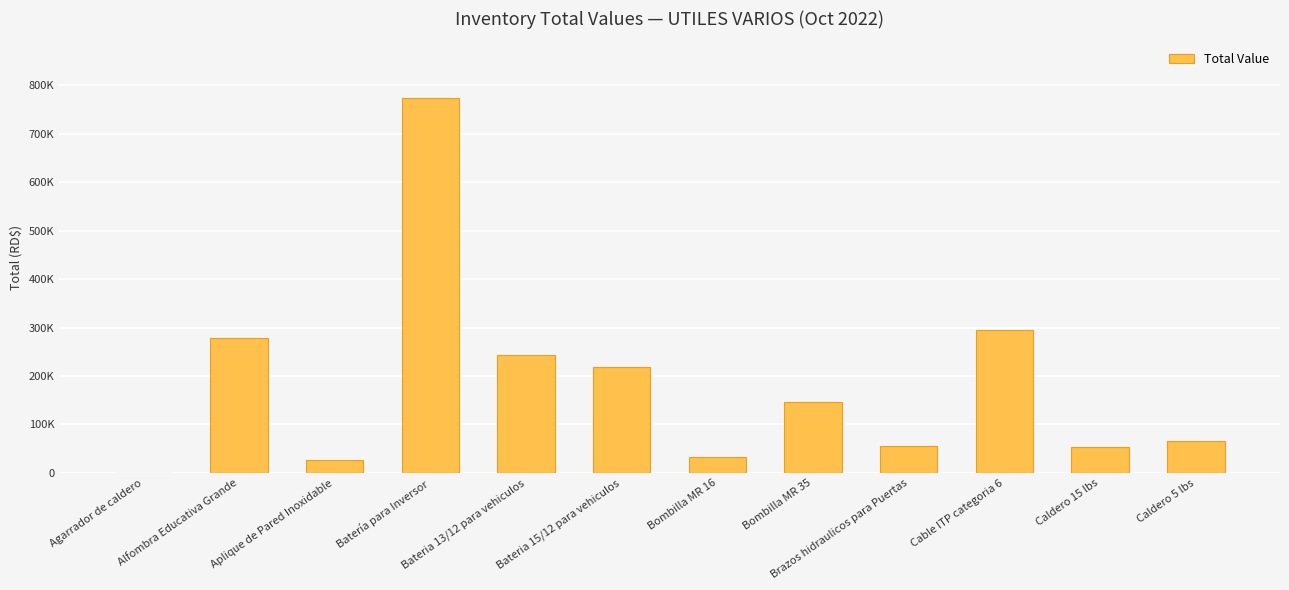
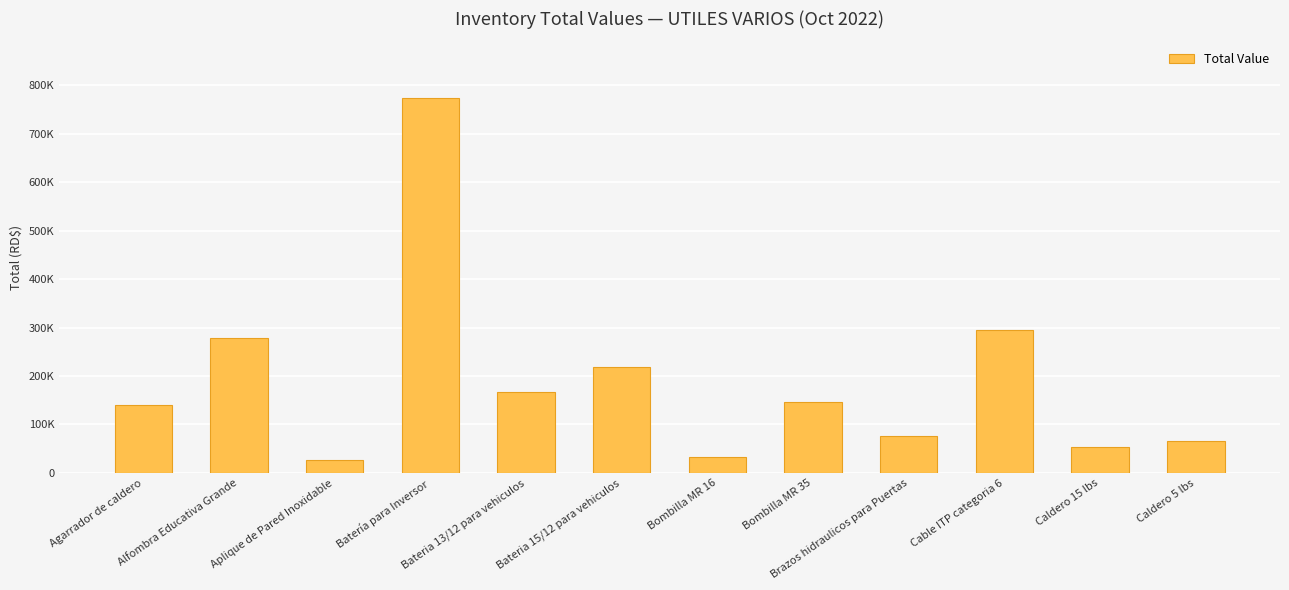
Agarrador de caldero: 0 -> 140000
Bateria 13/12 para vehiculos: 240000 -> 170000
Brazos hidraulicos para Puertas: 60000 -> 80000
